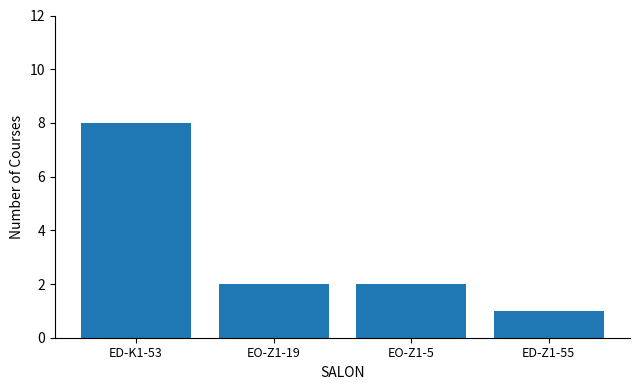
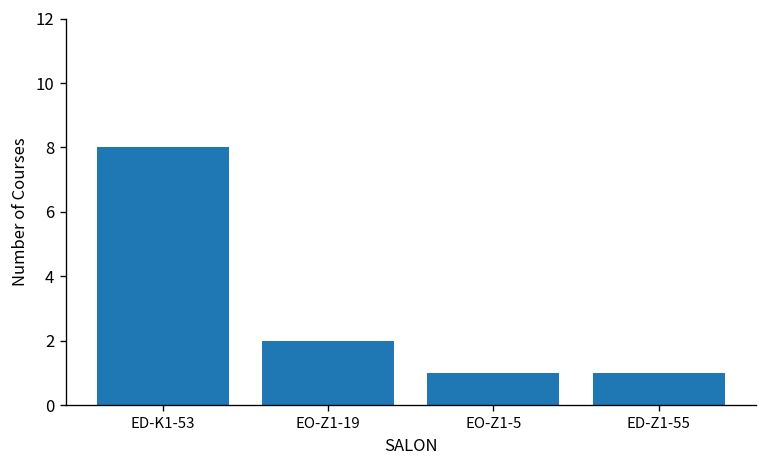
EO-Z1-5: 2 -> 1
